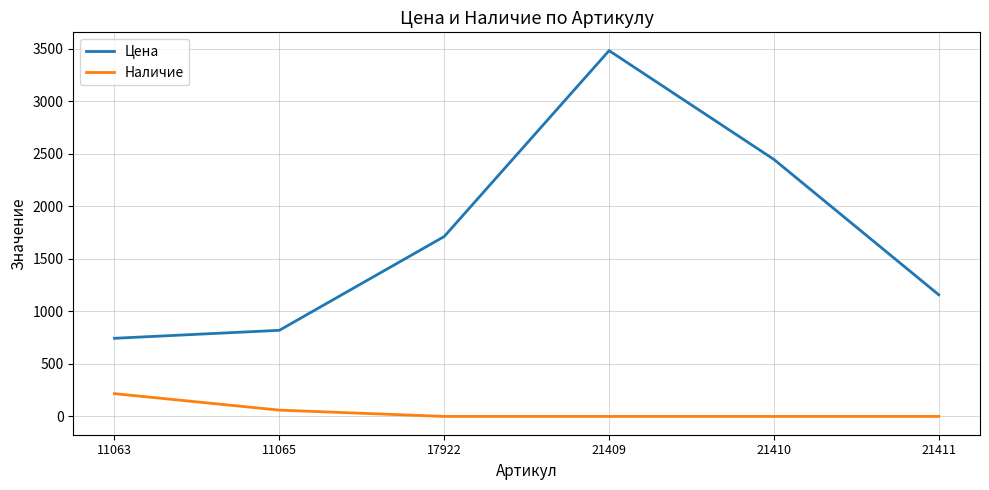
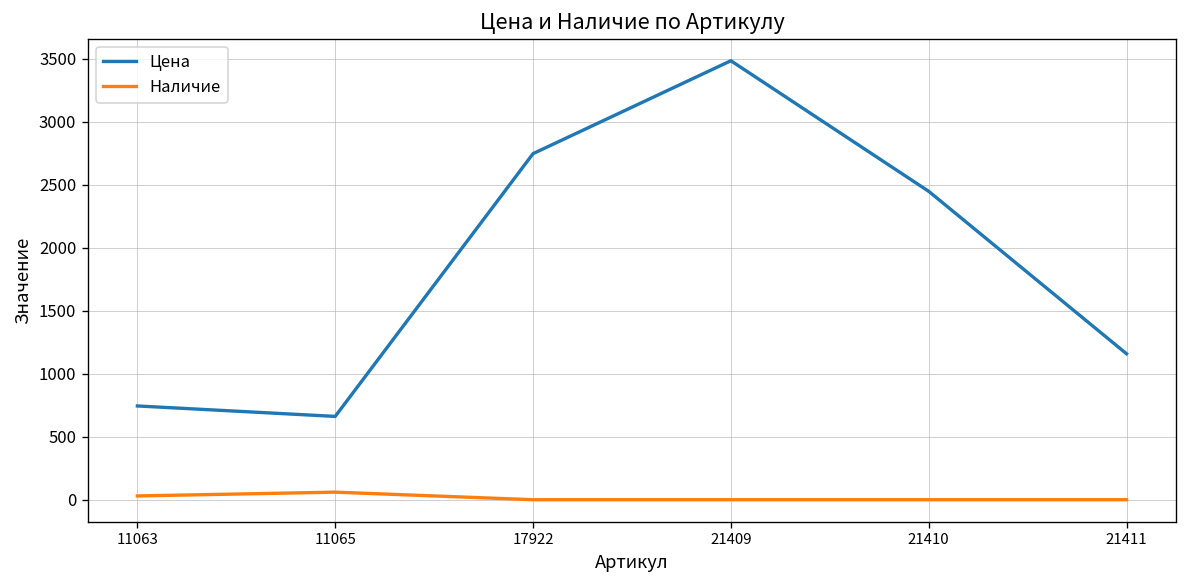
Наличие, 11063: 220 -> 30
Цена, 11065: 820 -> 660
Цена, 17922: 1710 -> 2750
